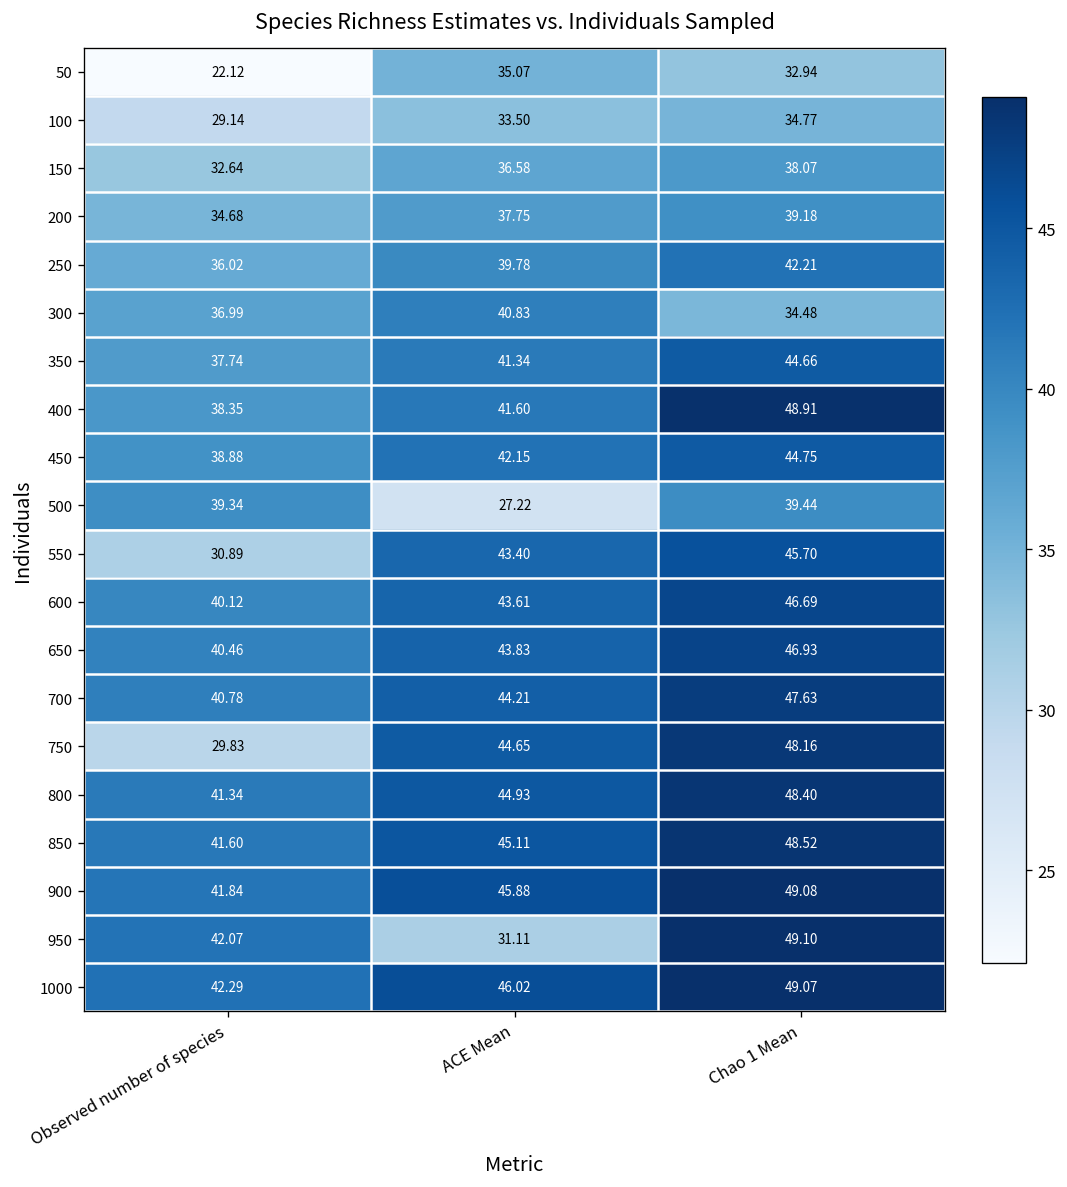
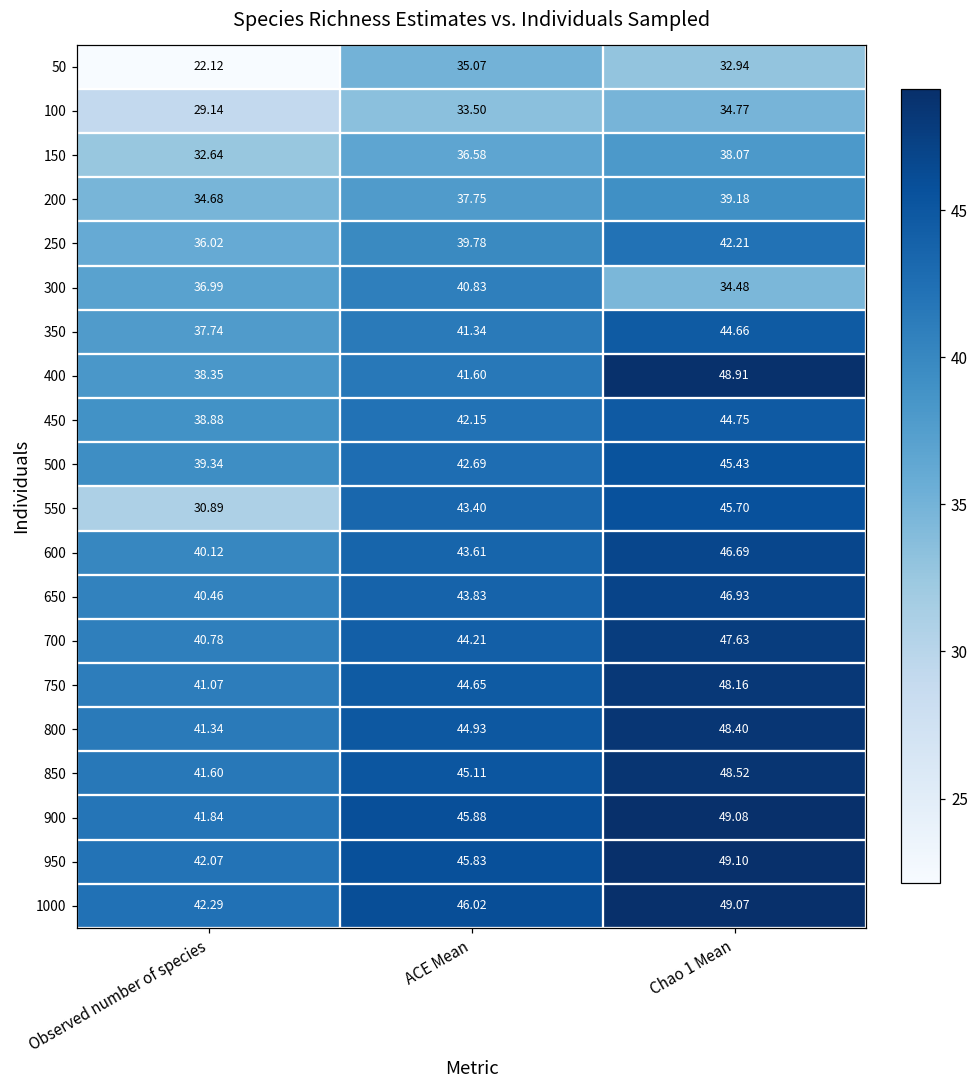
500, ACE Mean: 27.22 -> 42.69
500, Chao 1 Mean: 39.44 -> 45.43
750, Observed number of species: 29.83 -> 41.07
950, ACE Mean: 31.11 -> 45.83
